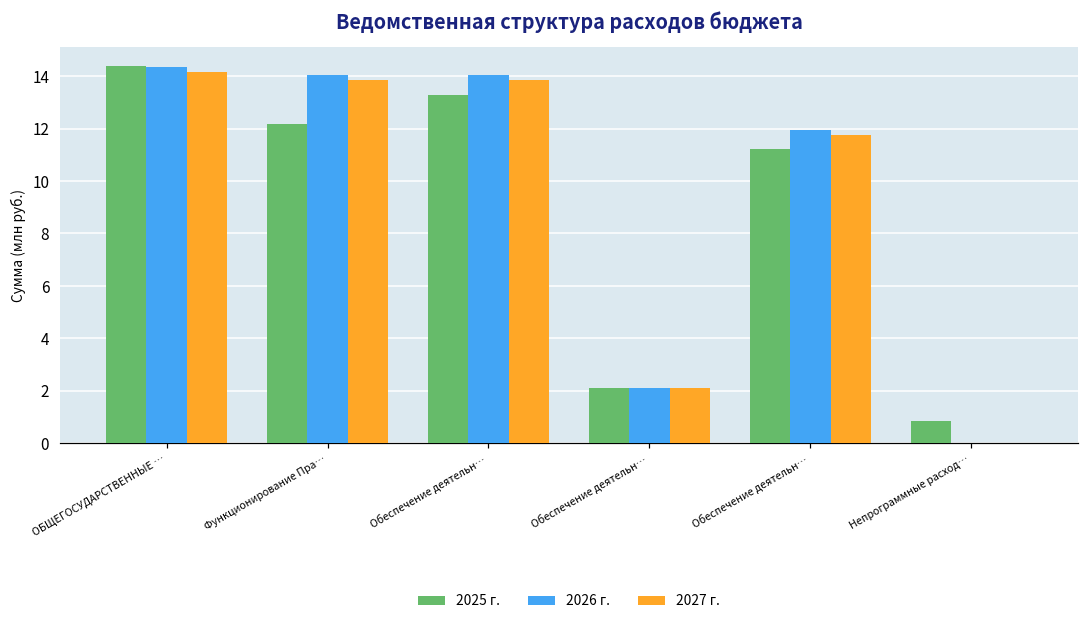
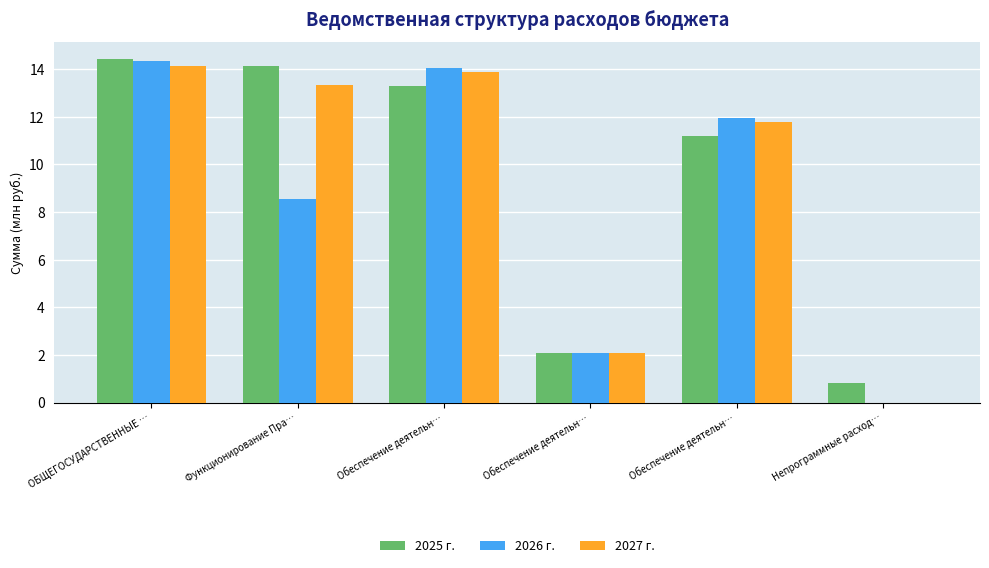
2025 г., Функционирование Пра…: 12.2 -> 14.1
2026 г., Функционирование Пра…: 14.1 -> 8.5
2027 г., Функционирование Пра…: 13.9 -> 13.4
